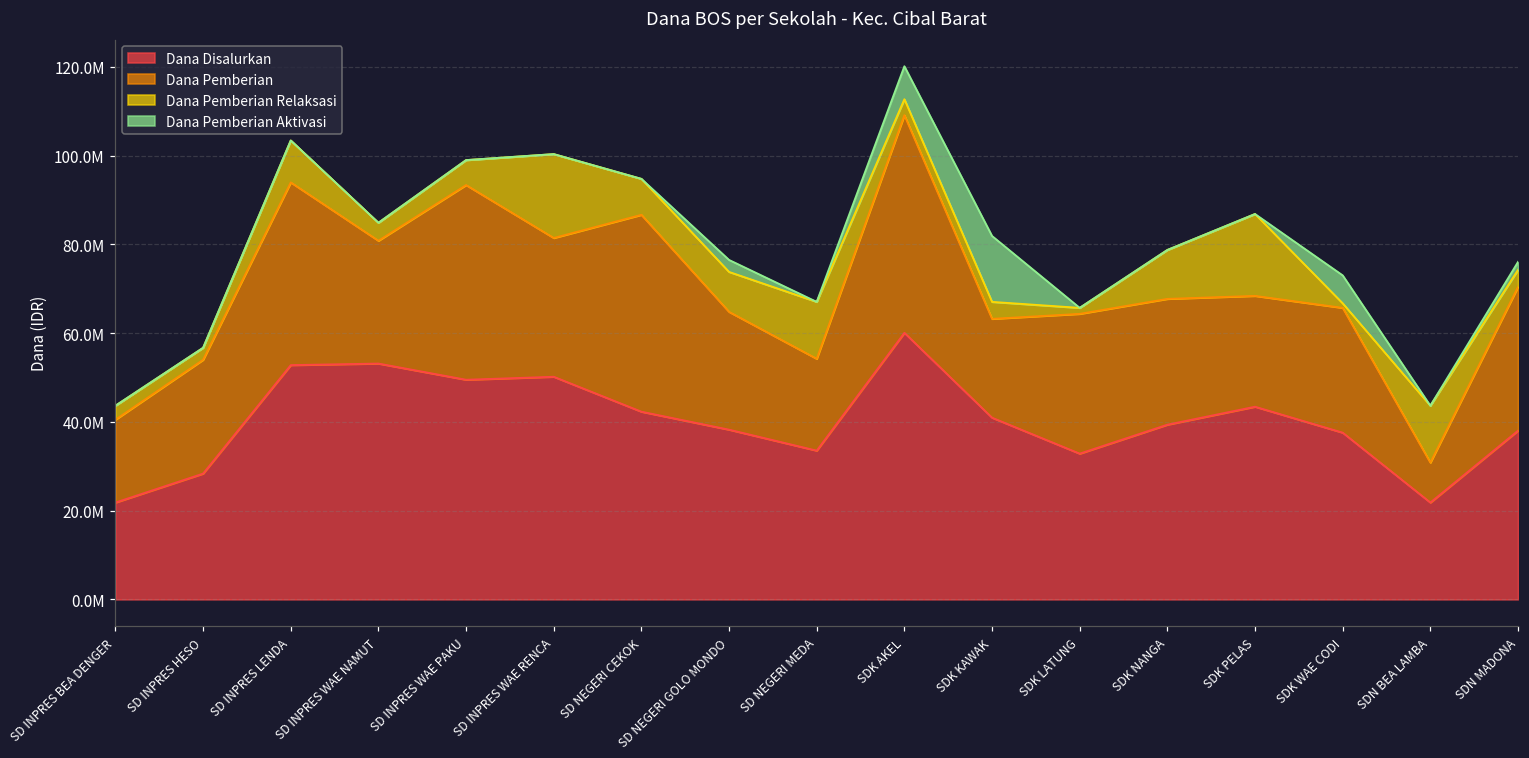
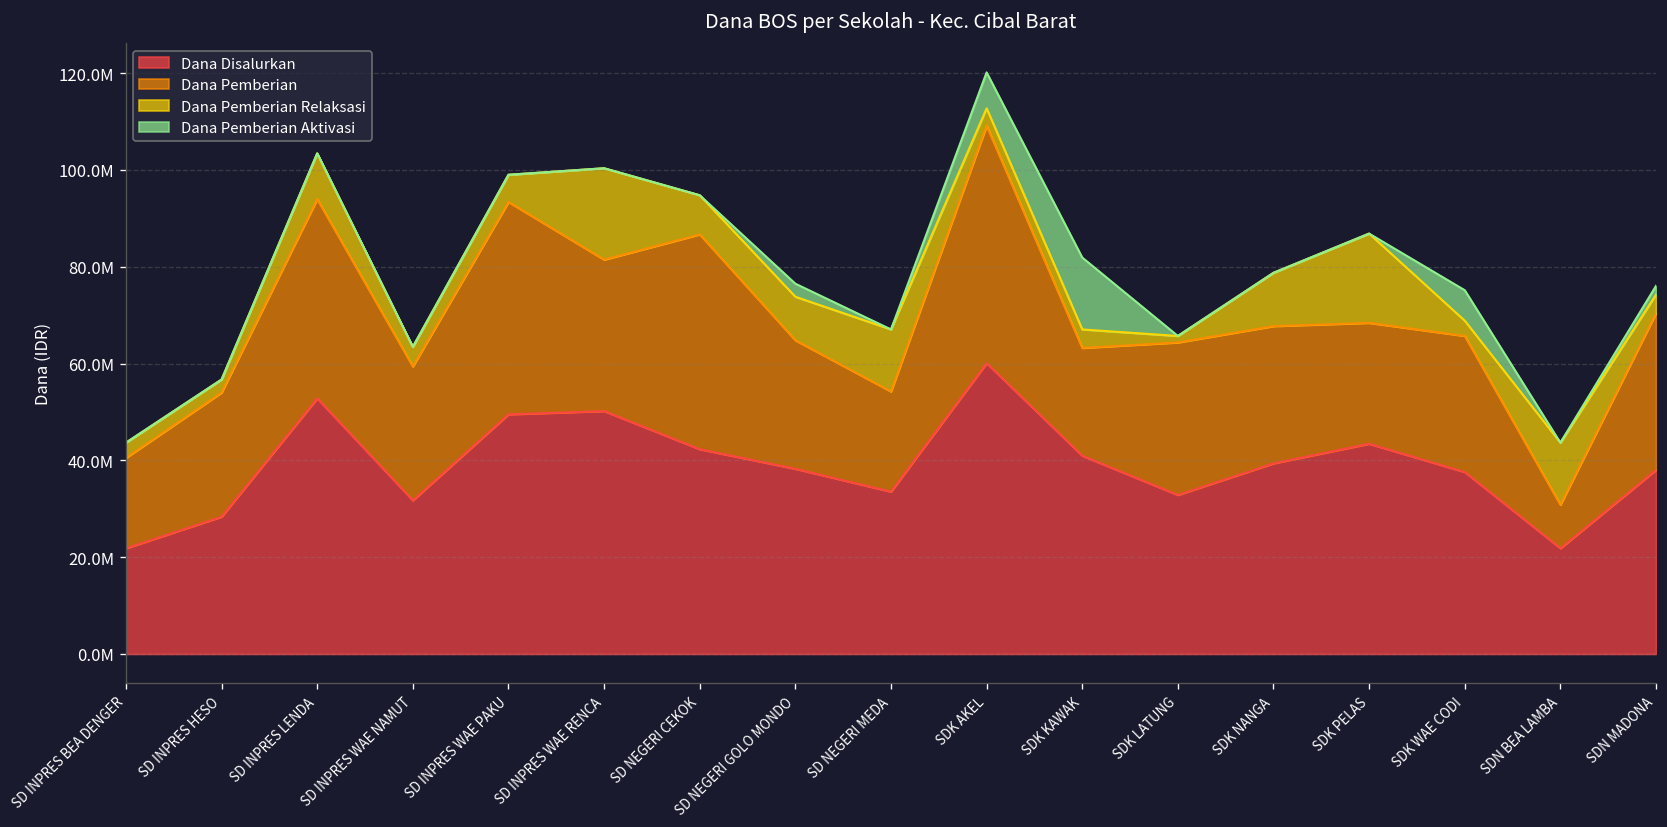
Dana Disalurkan, SD INPRES WAE NAMUT: 53000000 -> 32000000
Dana Pemberian Relaksasi, SDK WAE CODI: 1000000 -> 3000000
